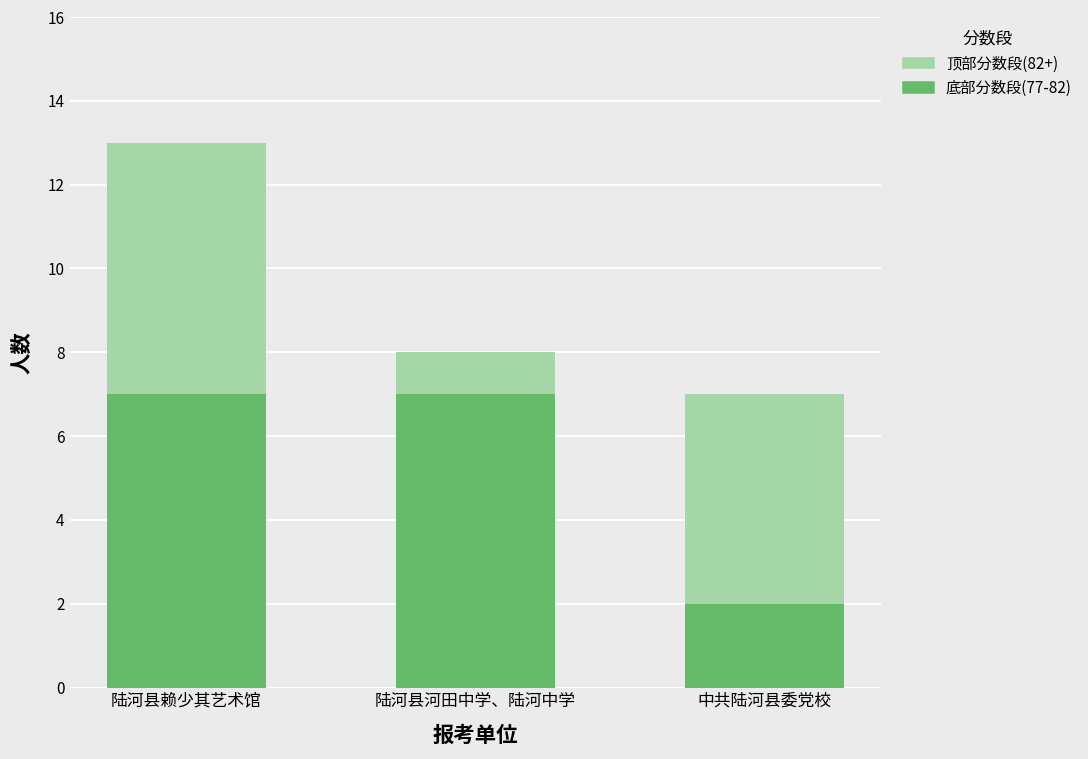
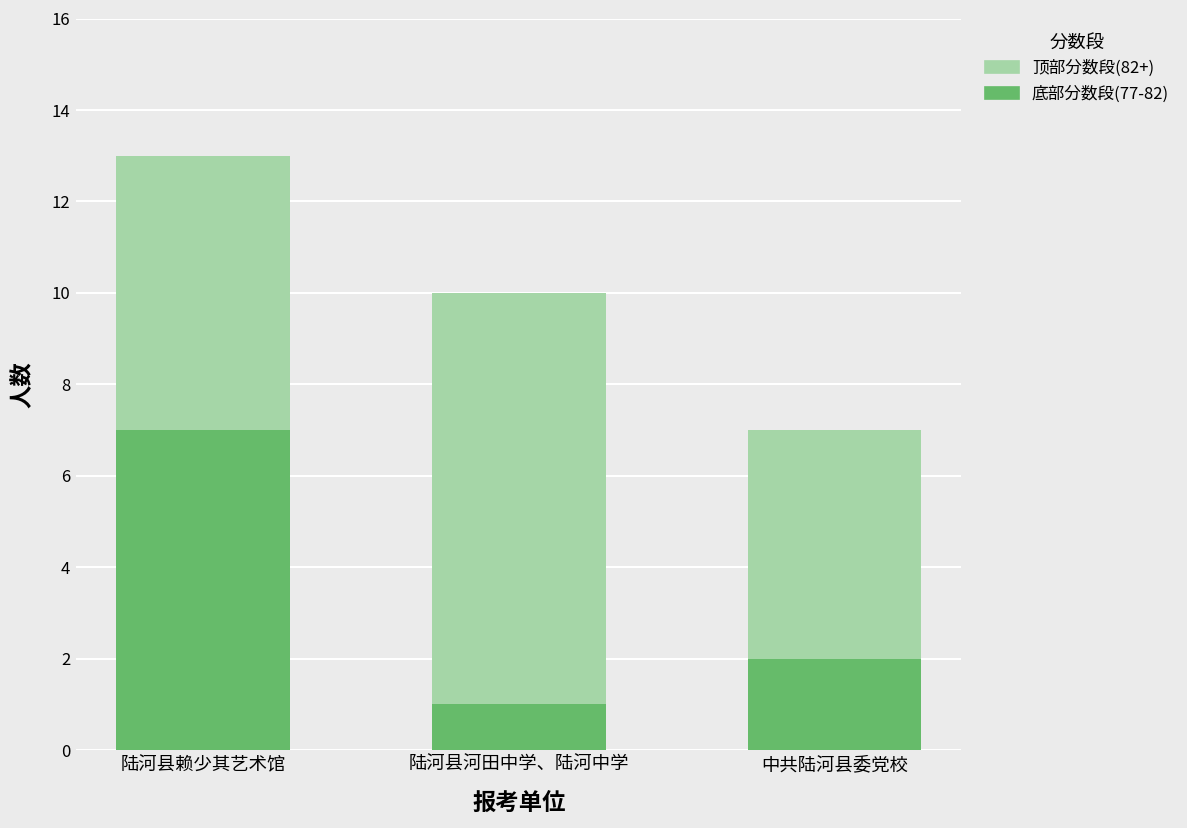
底部分数段(77-82), 陆河县河田中学、陆河中学: 7 -> 1
顶部分数段(82+), 陆河县河田中学、陆河中学: 1 -> 9
